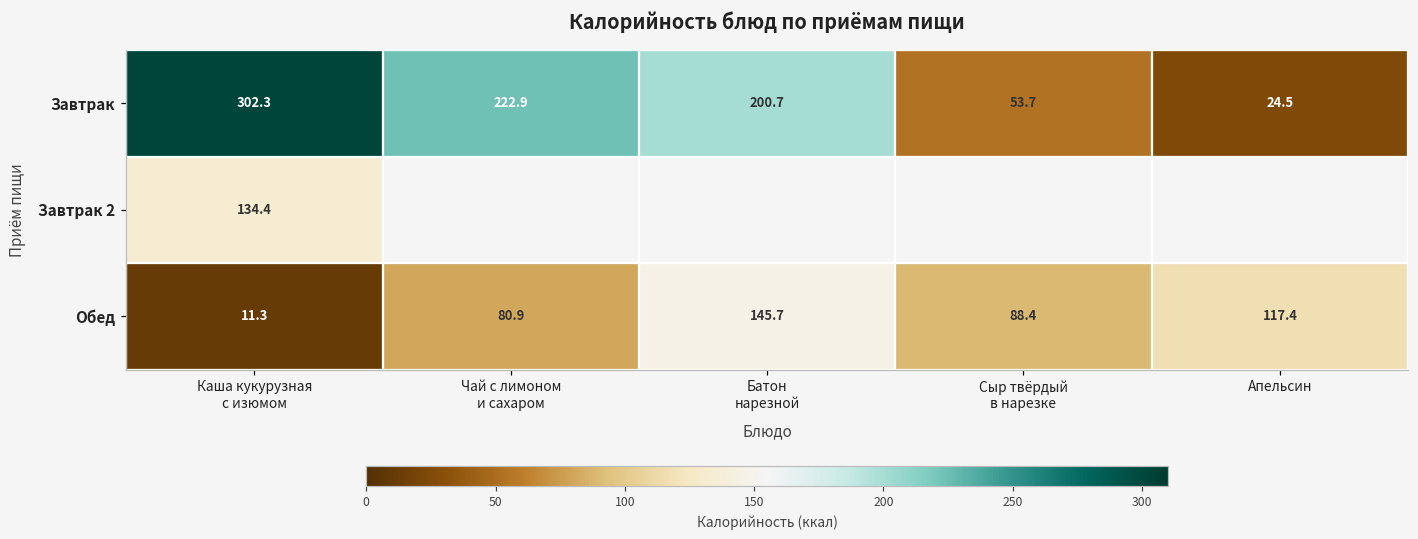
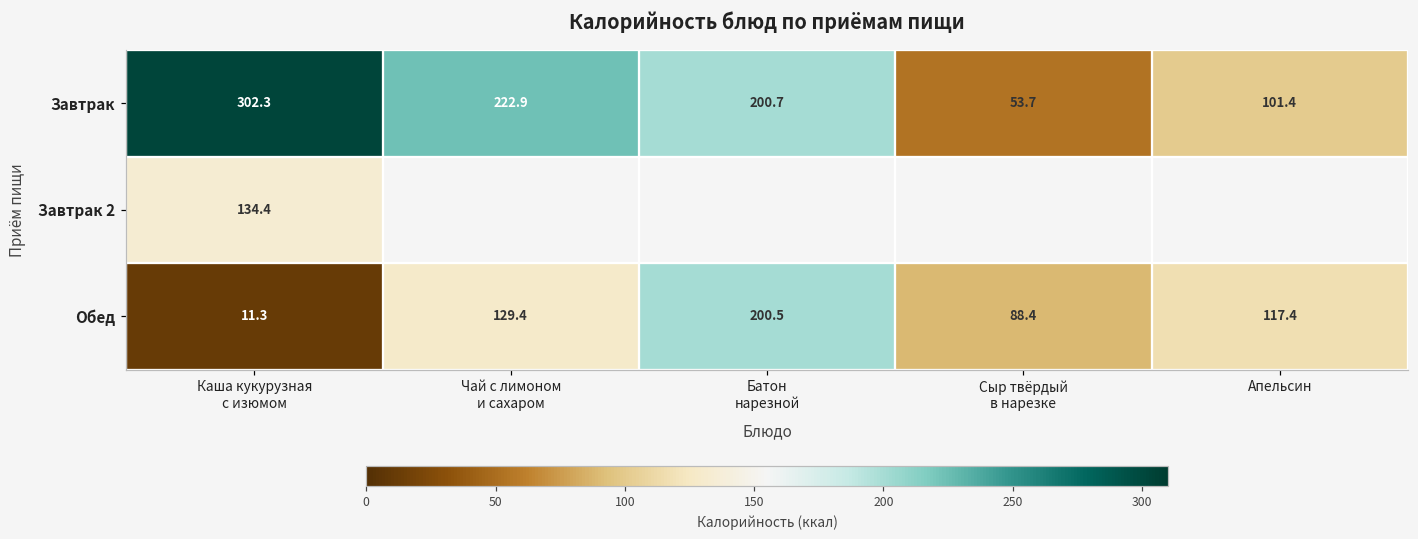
Завтрак, Апельсин: 24.5 -> 101.4
Обед, Чай с лимоном и сахаром: 80.9 -> 129.4
Обед, Батон нарезной: 145.7 -> 200.5
